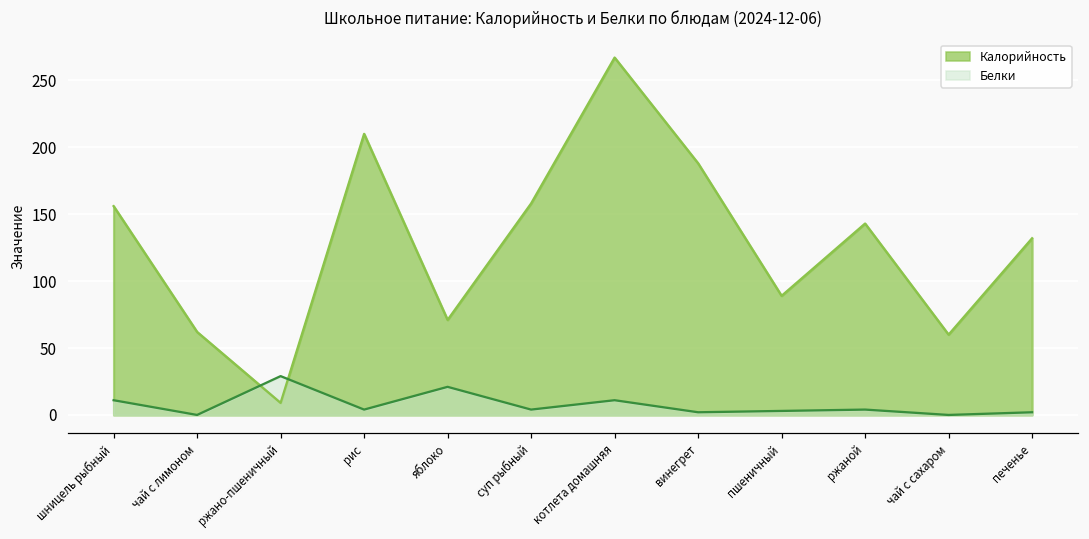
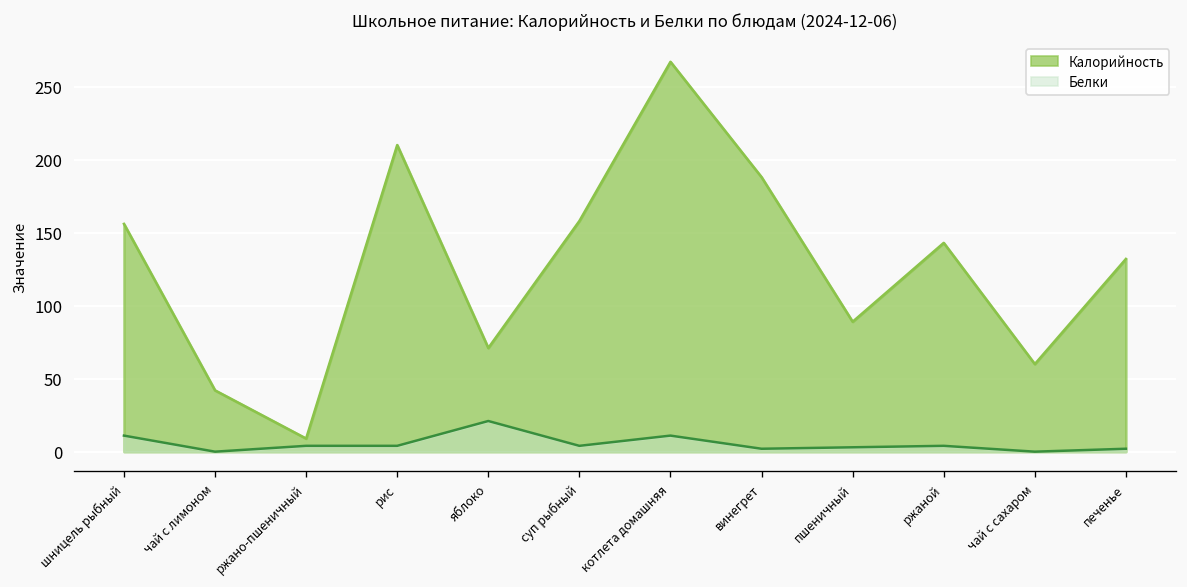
Калорийность, чай с лимоном: 62 -> 42
Белки, ржано-пшеничный: 29 -> 4
